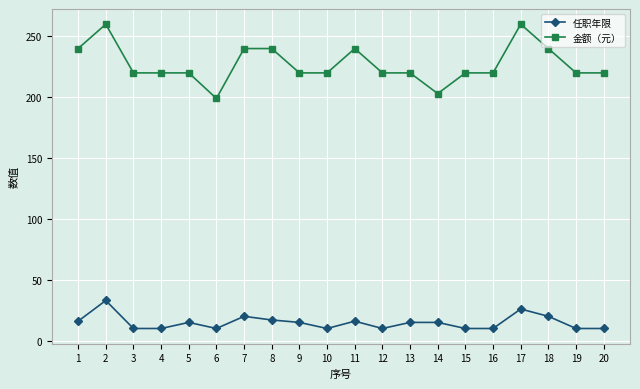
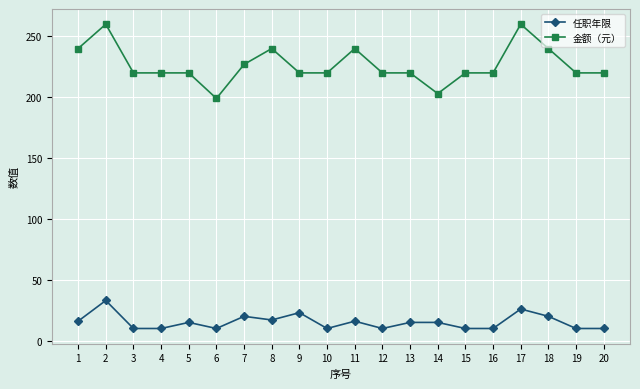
金额（元）, 7: 240 -> 227
任职年限, 9: 15 -> 23
